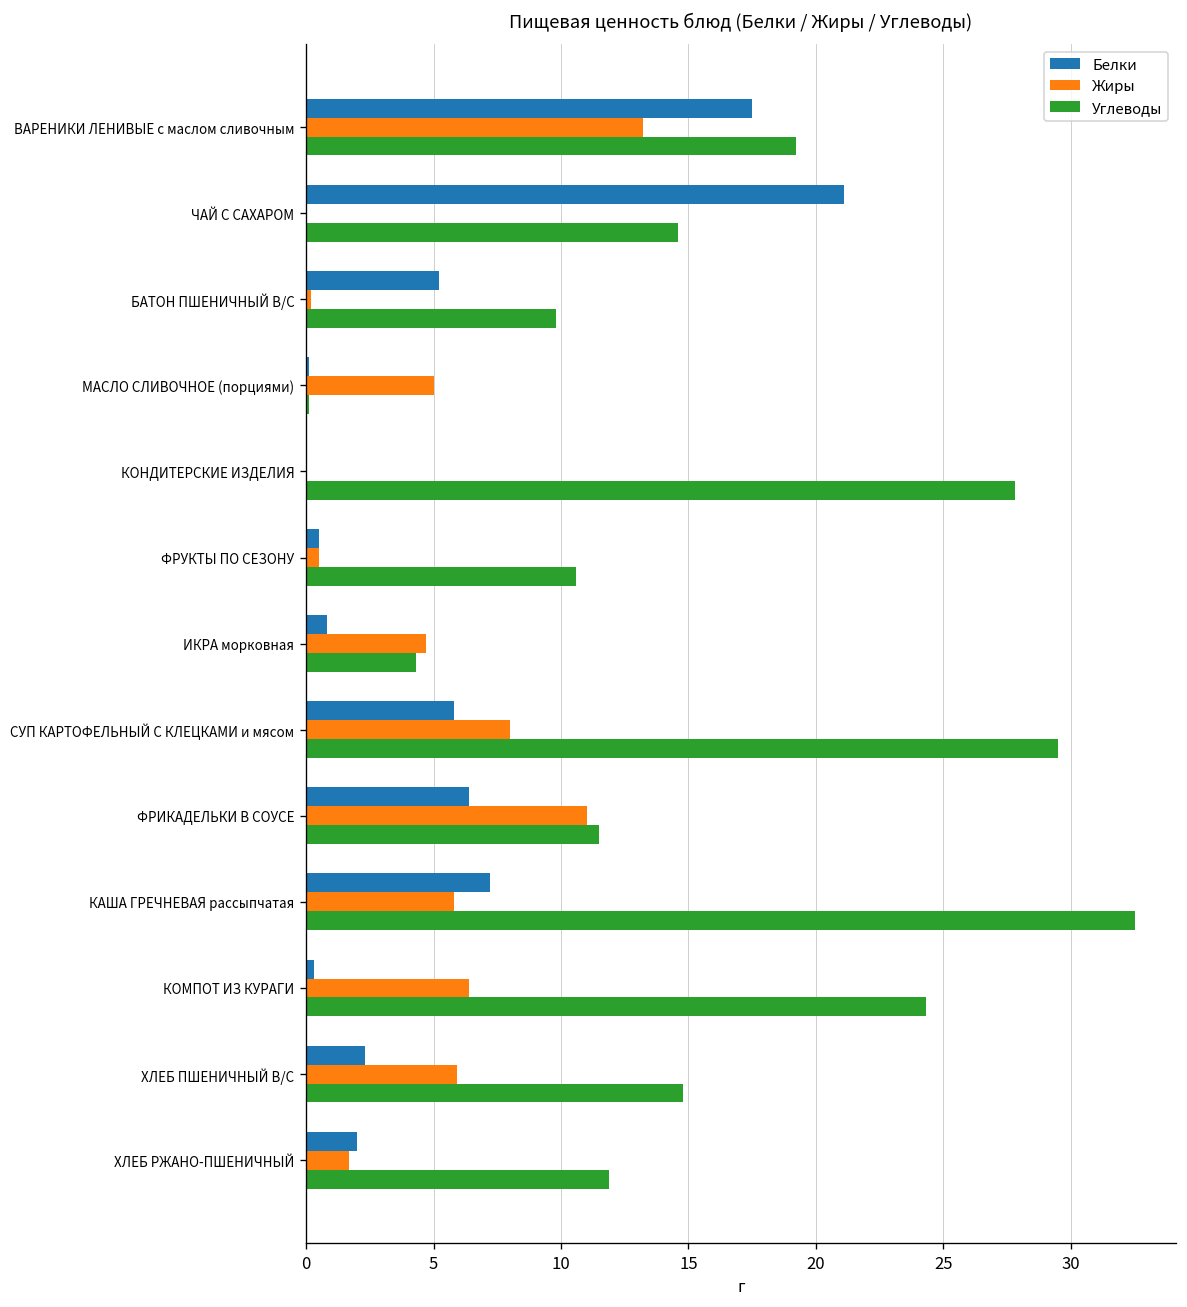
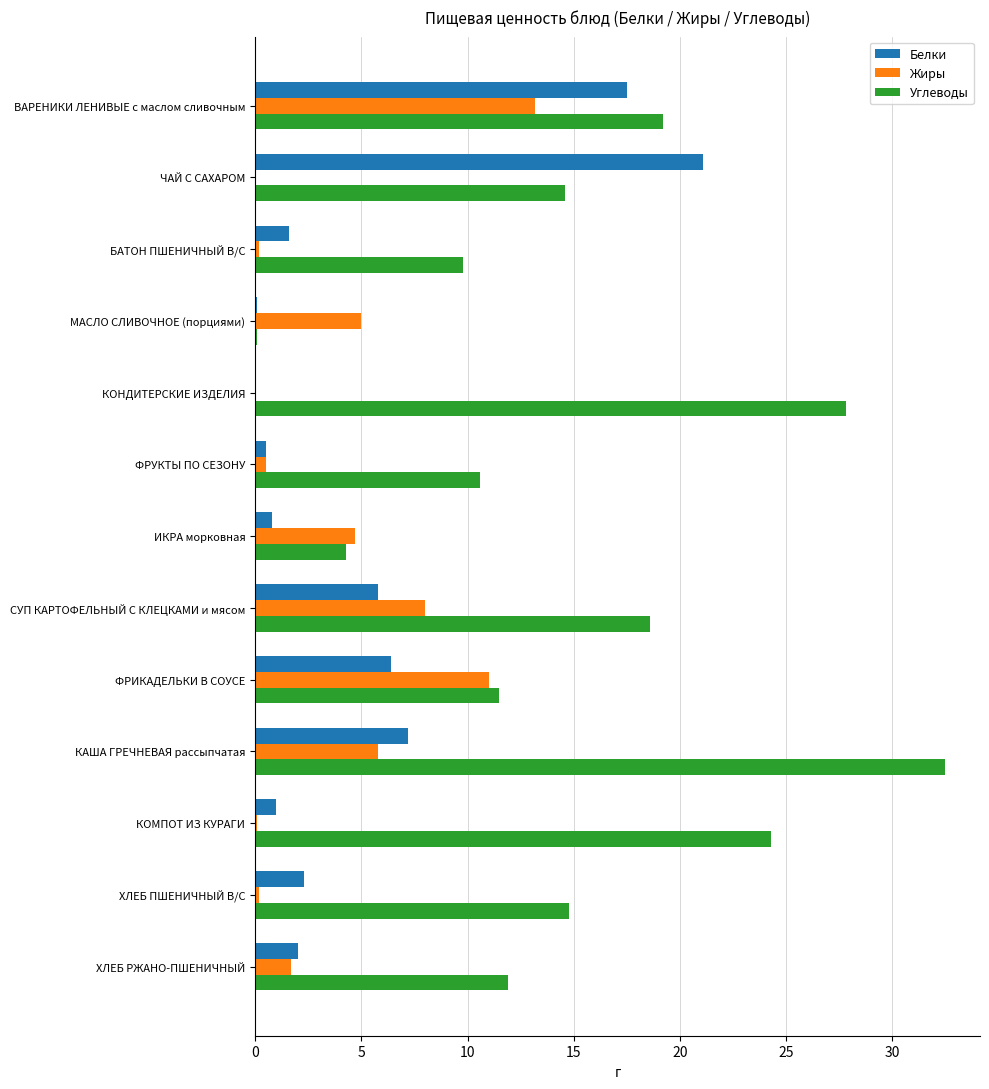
Белки, БАТОН ПШЕНИЧНЫЙ В/С: 5.2 -> 1.6
Углеводы, СУП КАРТОФЕЛЬНЫЙ С КЛЕЦКАМИ и мясом: 29.5 -> 18.6
Белки, КОМПОТ ИЗ КУРАГИ: 0.3 -> 1.0
Жиры, КОМПОТ ИЗ КУРАГИ: 6.4 -> 0.1
Жиры, ХЛЕБ ПШЕНИЧНЫЙ В/С: 5.9 -> 0.2
